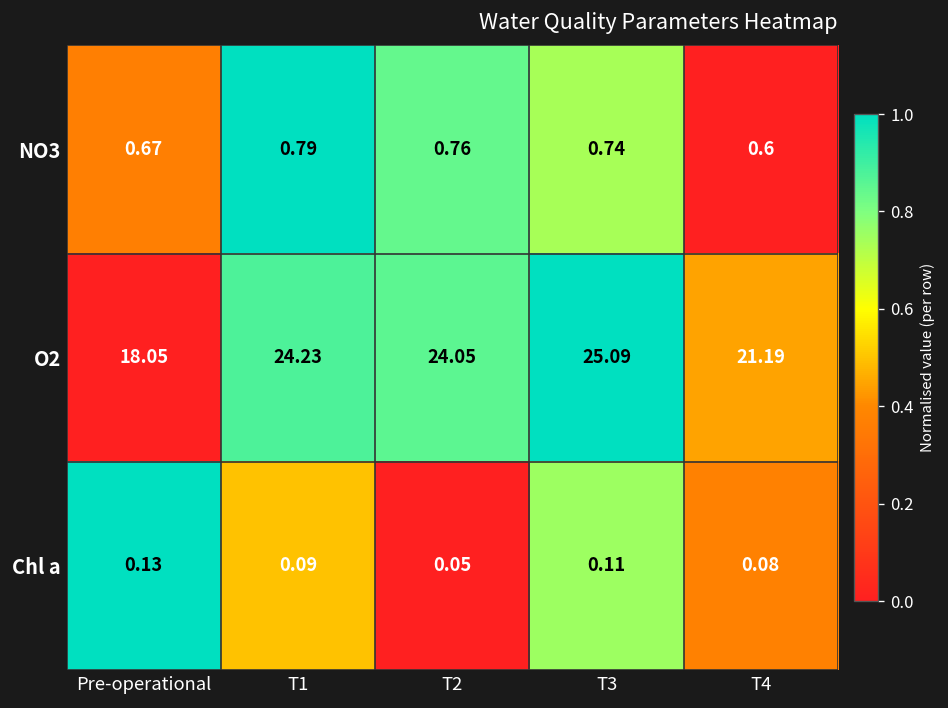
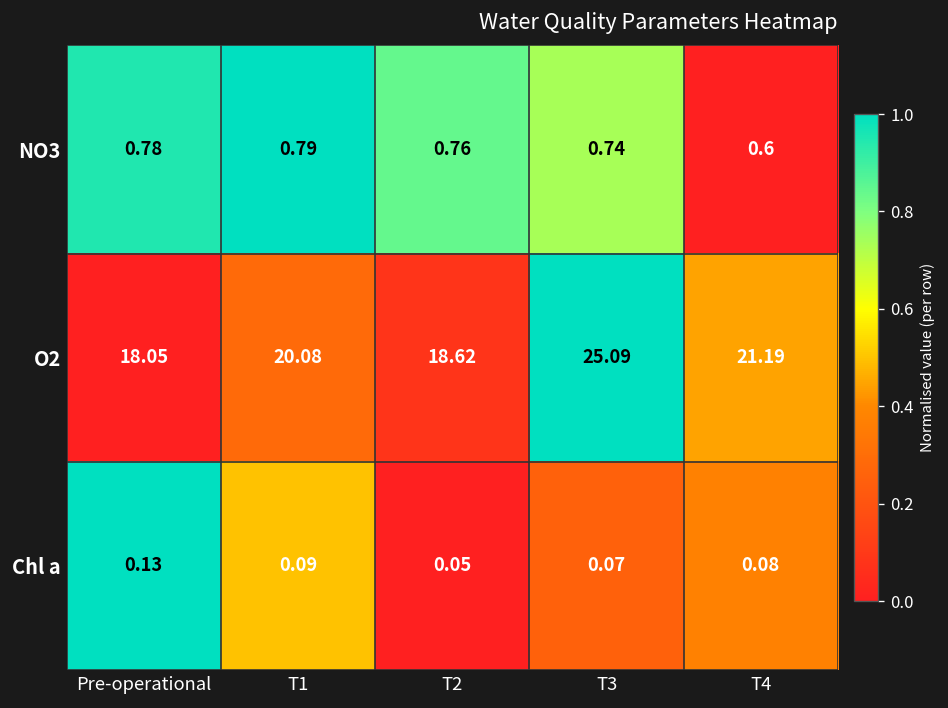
NO3, Pre-operational: 0.67 -> 0.78
O2, T1: 24.23 -> 20.08
O2, T2: 24.05 -> 18.62
Chl a, T3: 0.11 -> 0.07
